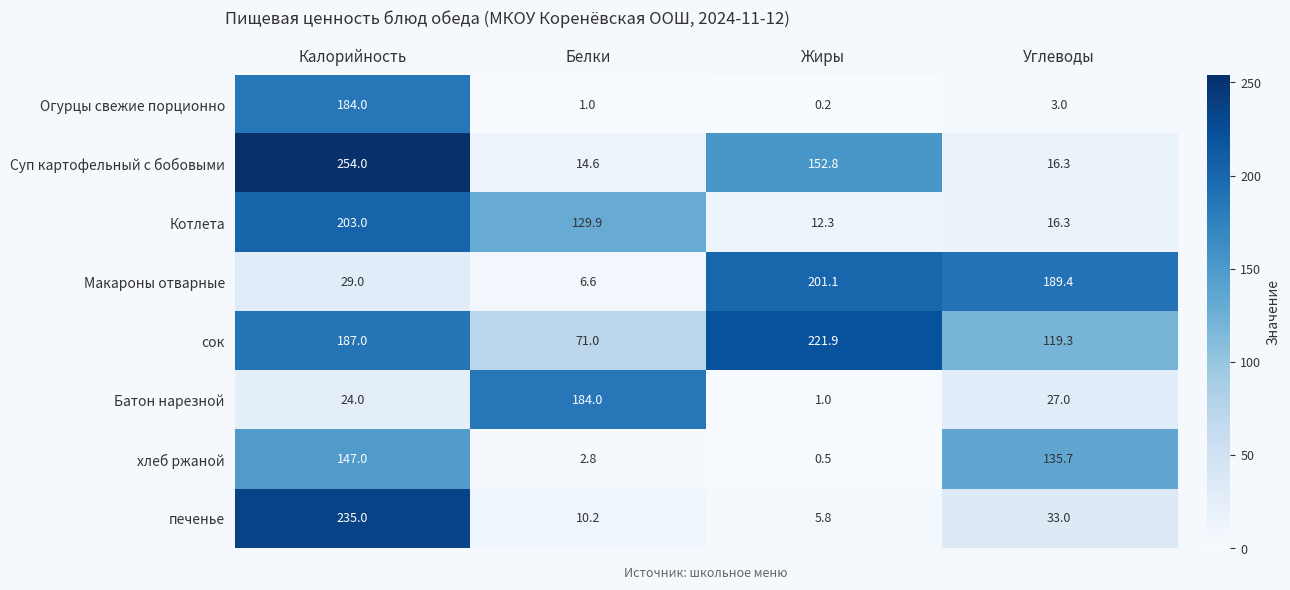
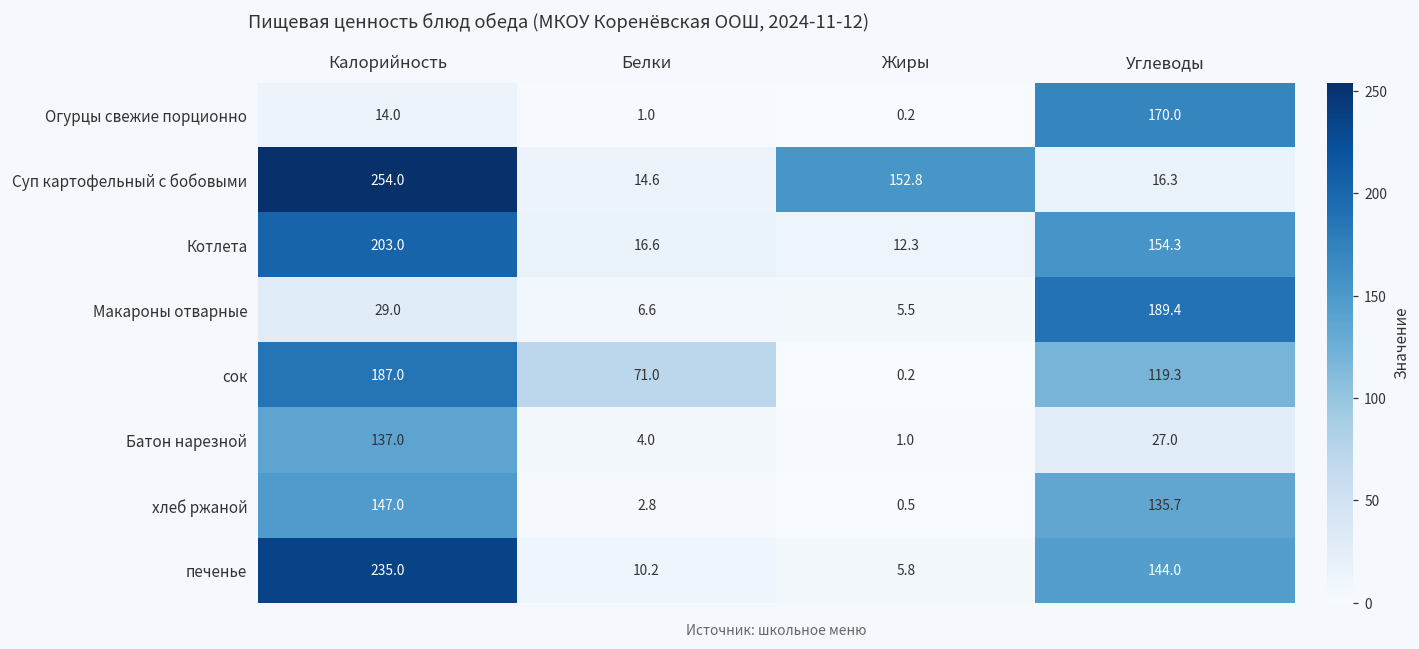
Огурцы свежие порционно, Калорийность: 184.0 -> 14.0
Огурцы свежие порционно, Углеводы: 3.0 -> 170.0
Котлета, Белки: 129.9 -> 16.6
Котлета, Углеводы: 16.3 -> 154.3
Макароны отварные, Жиры: 201.1 -> 5.5
сок, Жиры: 221.9 -> 0.2
Батон нарезной, Калорийность: 24.0 -> 137.0
Батон нарезной, Белки: 184.0 -> 4.0
печенье, Углеводы: 33.0 -> 144.0
